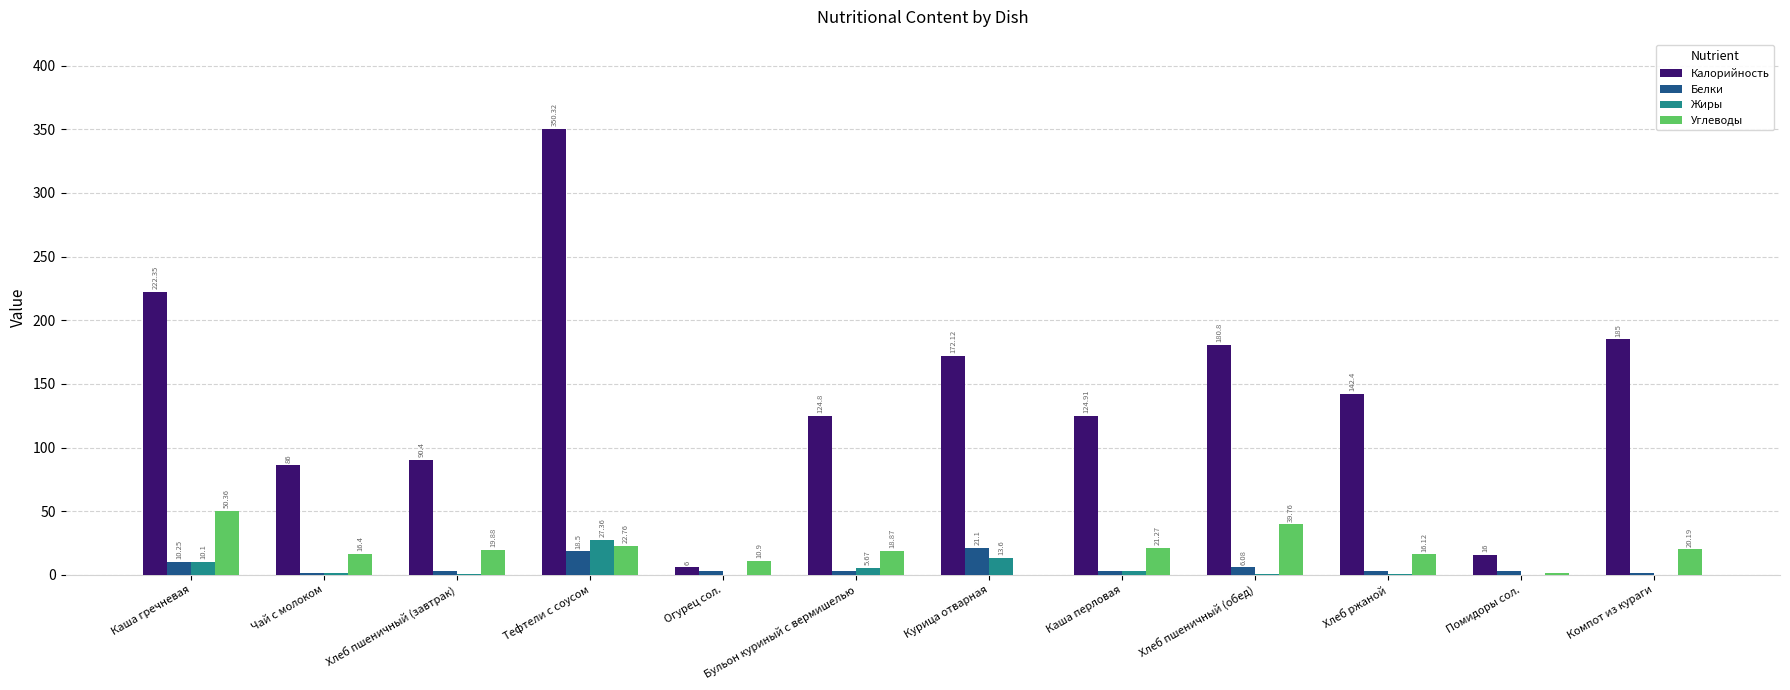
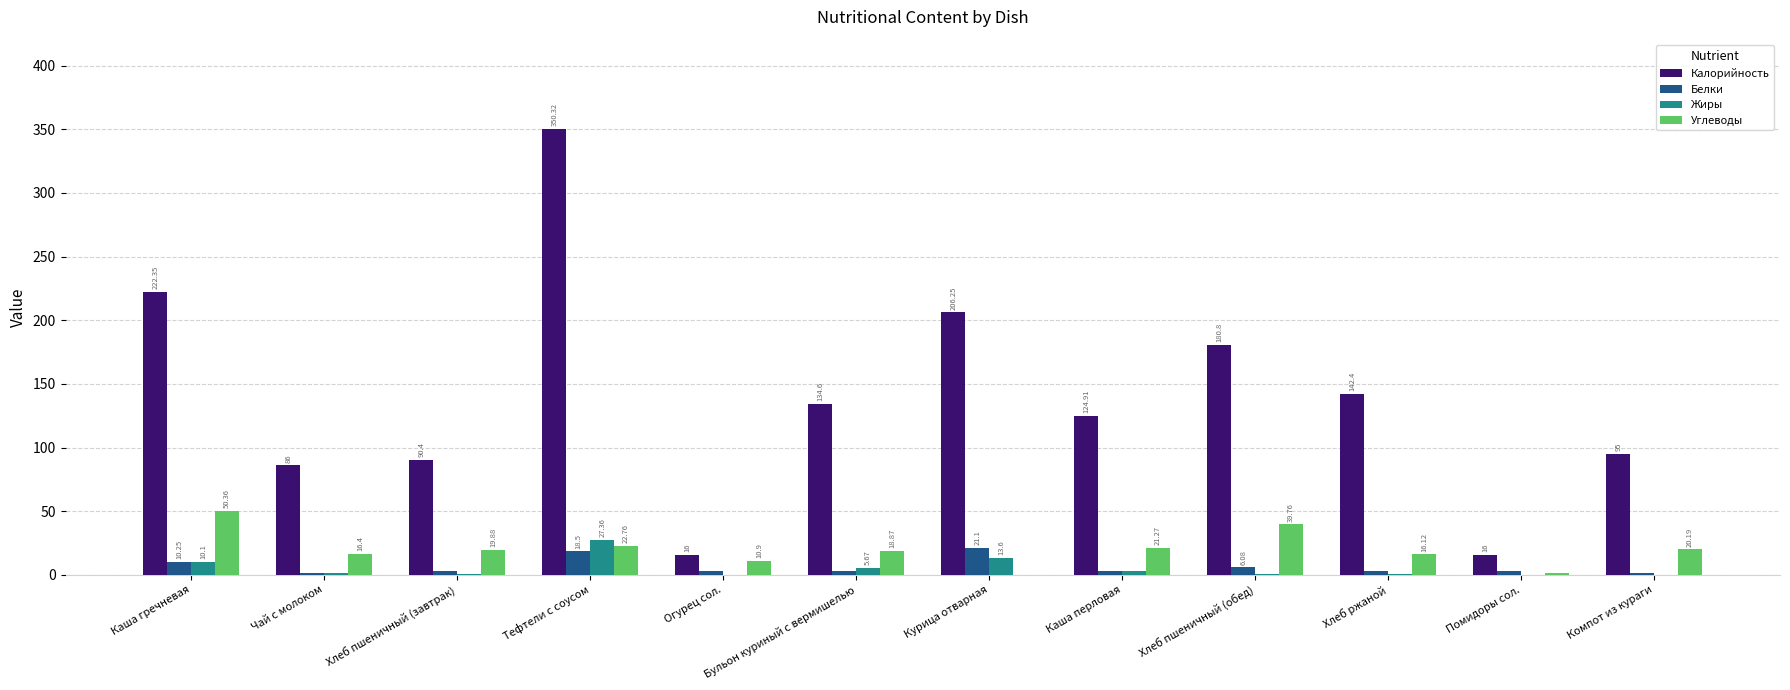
Калорийность, Огурец сол.: 6 -> 16
Калорийность, Бульон куриный с вермишелью: 124.8 -> 134.6
Калорийность, Курица отварная: 172.12 -> 206.25
Калорийность, Компот из кураги: 185 -> 95
